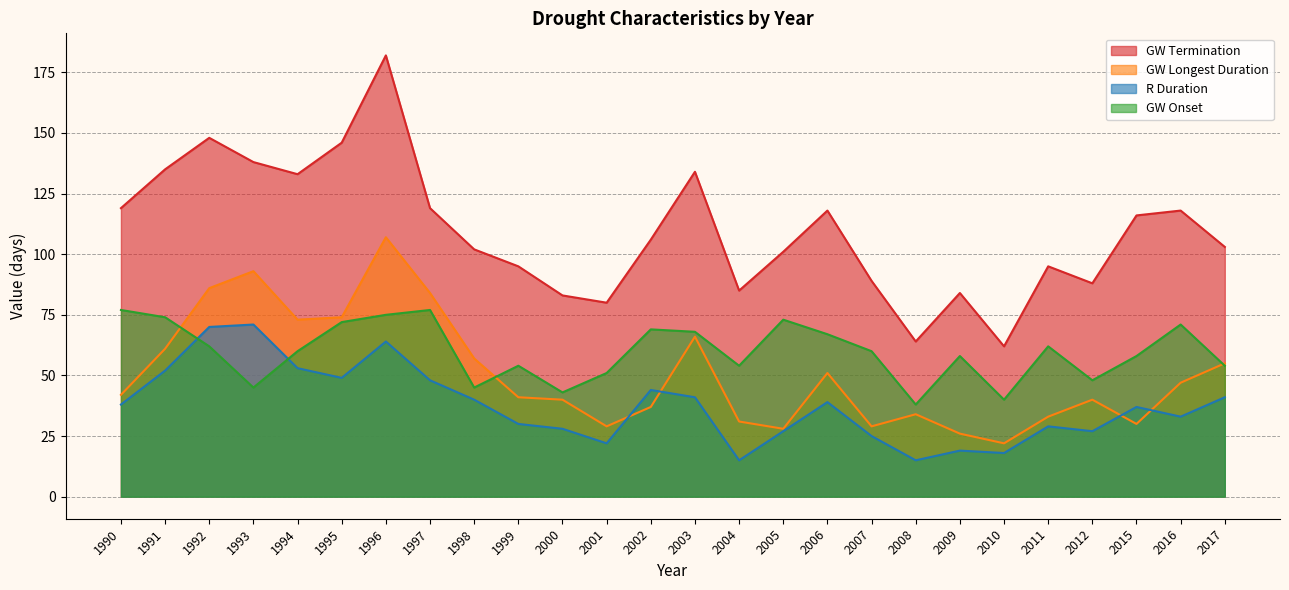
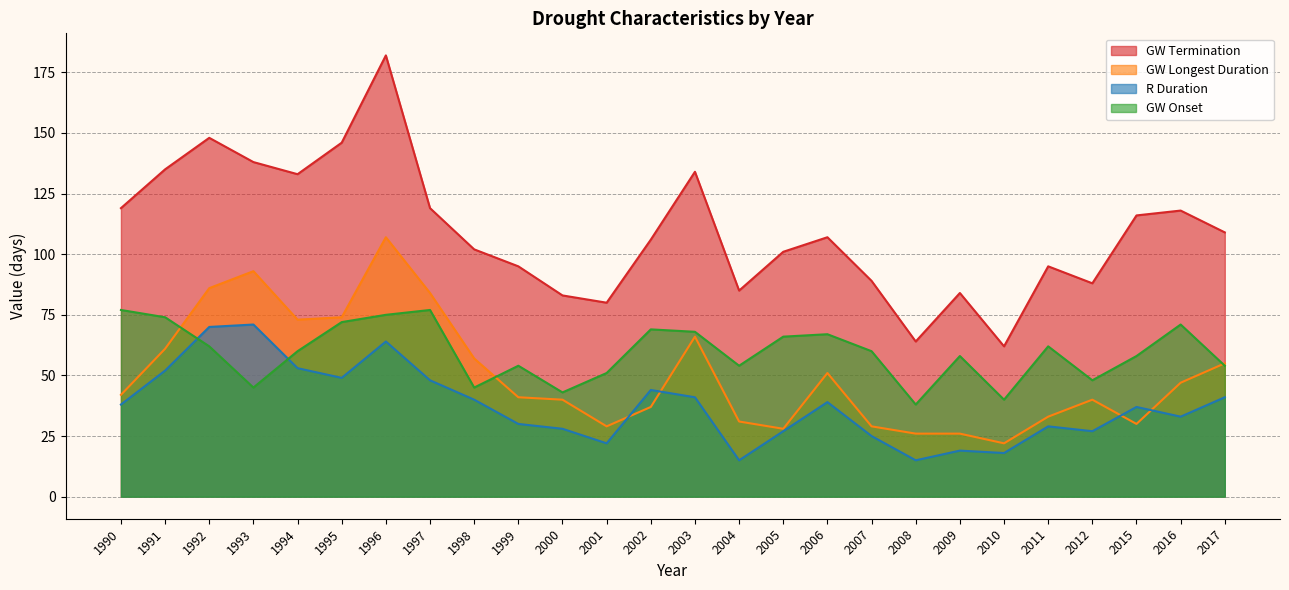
GW Onset, 2005: 73 -> 66
GW Termination, 2006: 118 -> 107
GW Longest Duration, 2008: 34 -> 26
GW Termination, 2017: 103 -> 109
